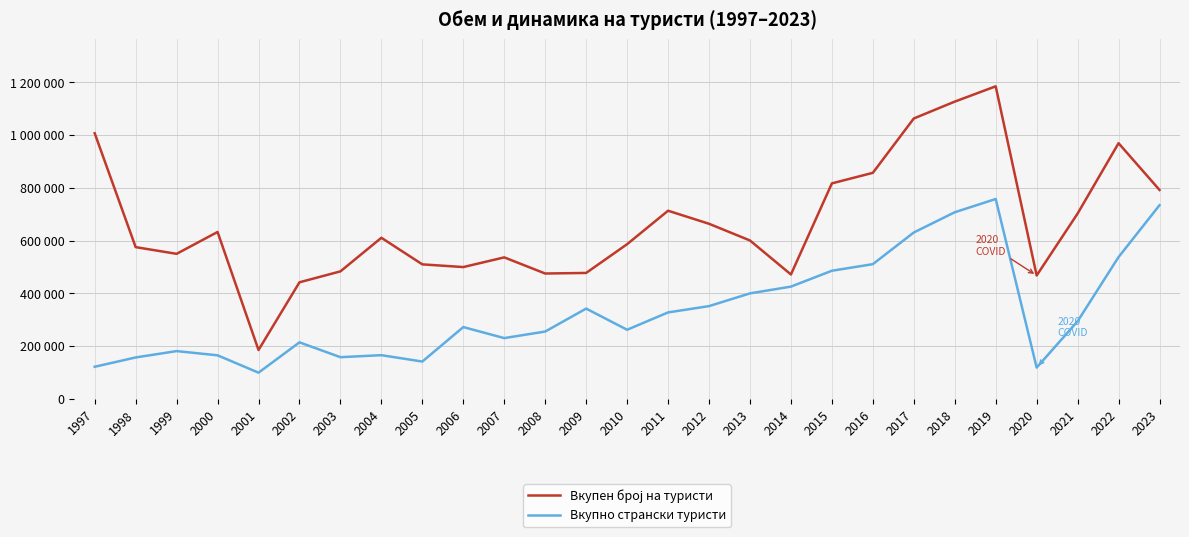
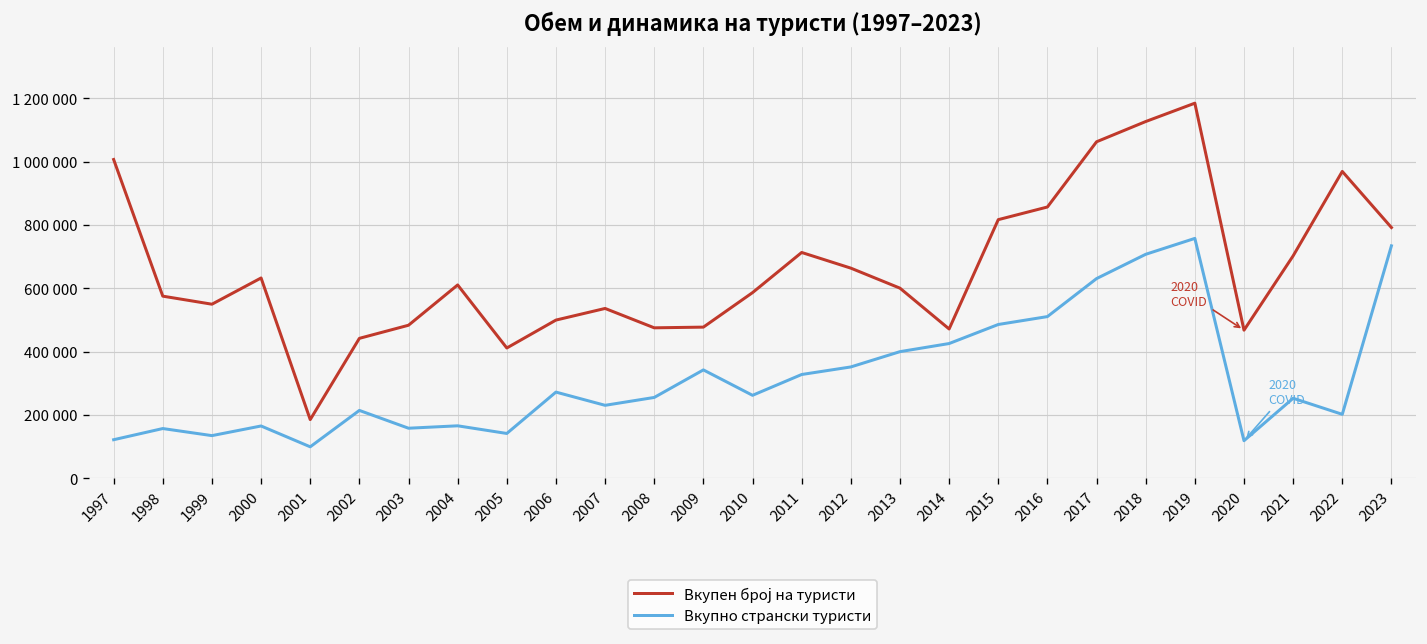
Вкупно странски туристи, 1999: 180000 -> 130000
Вкупен број на туристи, 2005: 510000 -> 410000
Вкупно странски туристи, 2021: 290000 -> 250000
Вкупно странски туристи, 2022: 540000 -> 200000
